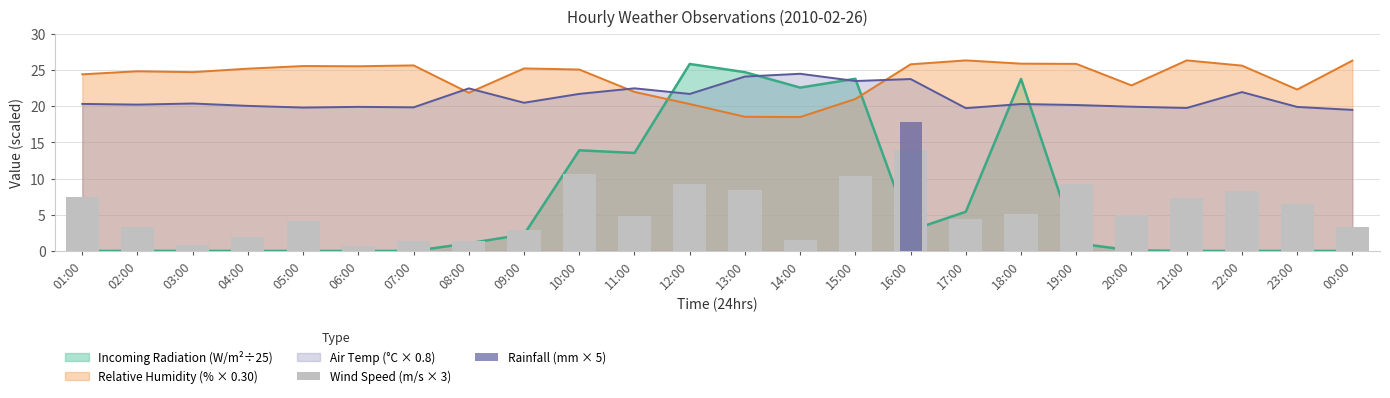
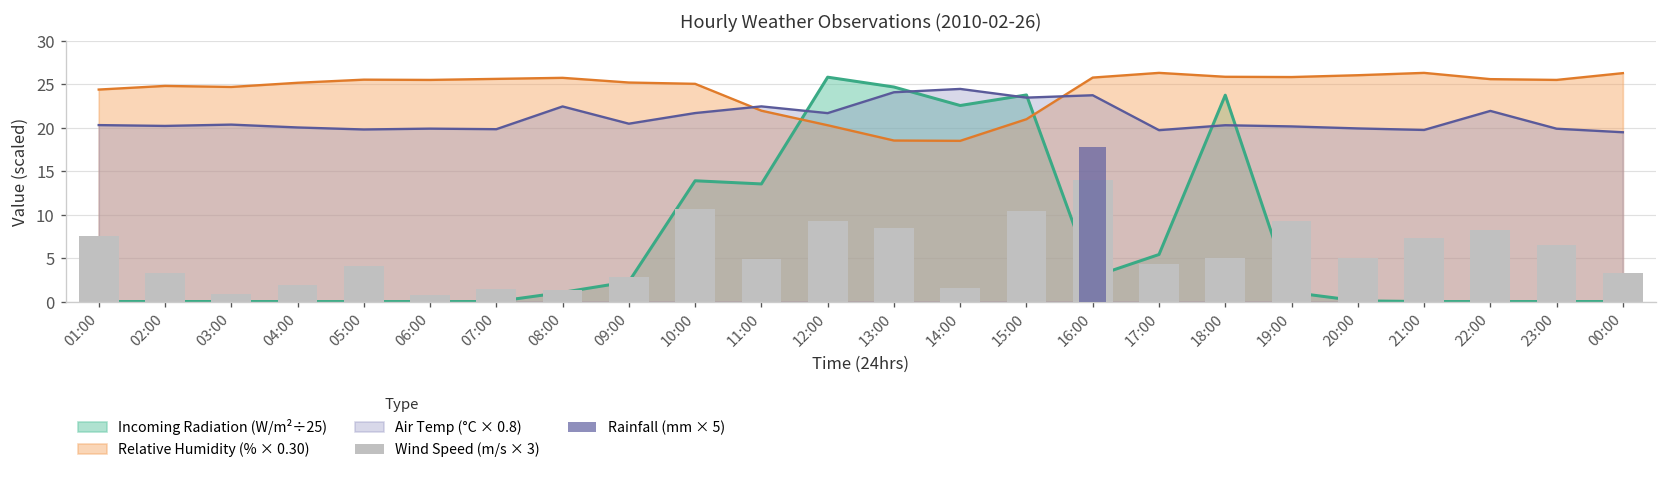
Relative Humidity (% × 0.30), 08:00: 22 -> 26
Relative Humidity (% × 0.30), 20:00: 23 -> 26
Relative Humidity (% × 0.30), 23:00: 22 -> 26
